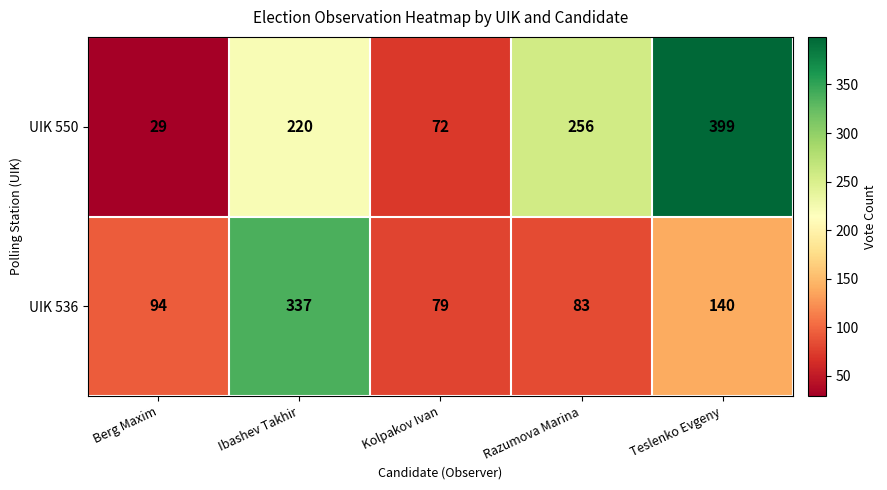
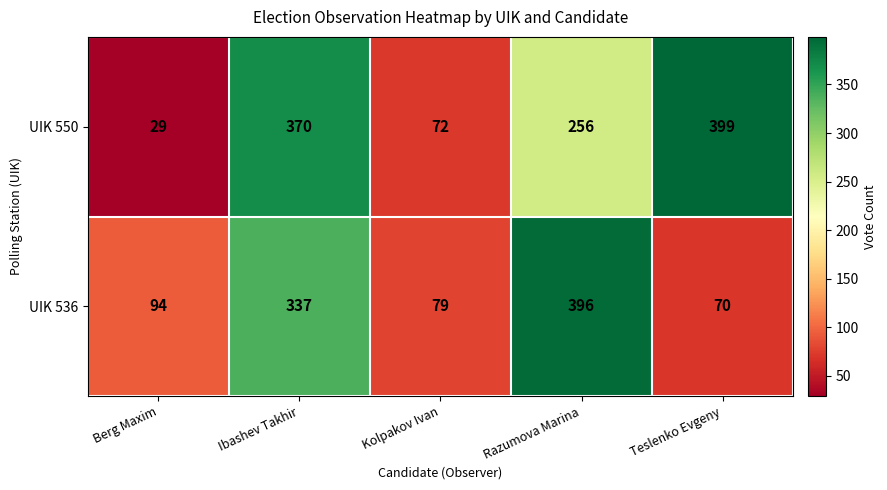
UIK 550, Ibashev Takhir: 220 -> 370
UIK 536, Razumova Marina: 83 -> 396
UIK 536, Teslenko Evgeny: 140 -> 70
